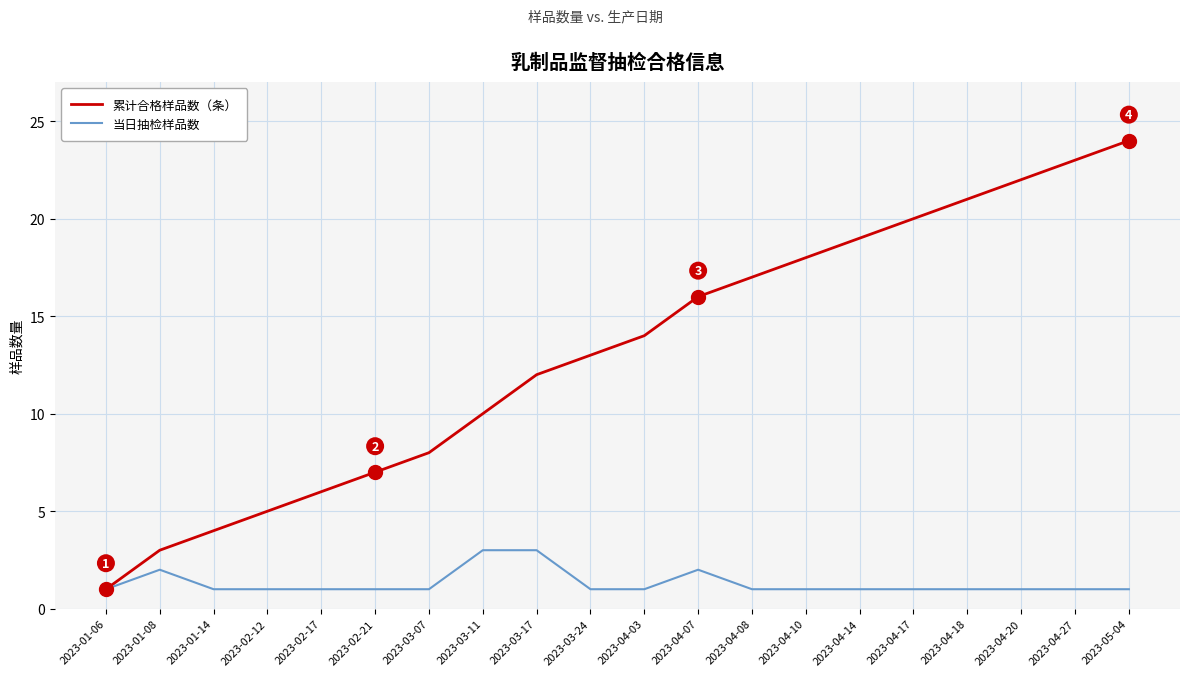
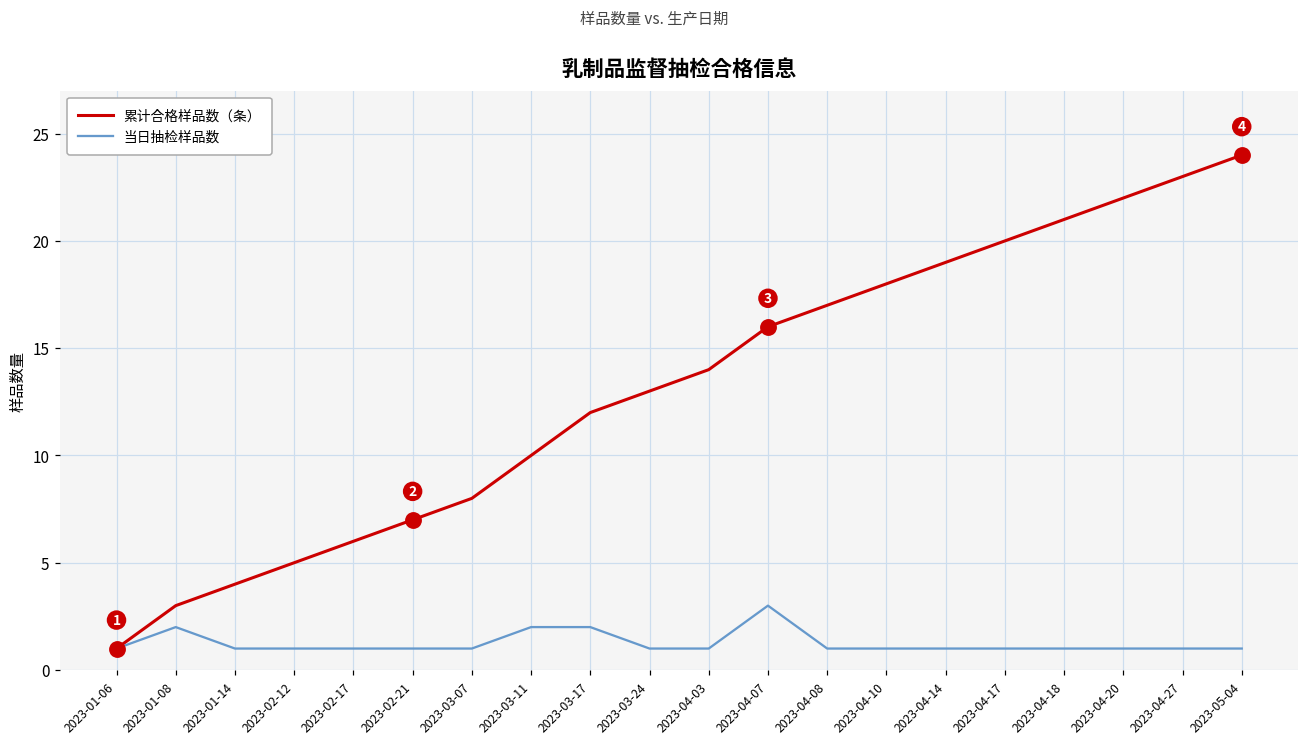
当日抽检样品数, 2023-03-11: 3 -> 2
当日抽检样品数, 2023-03-17: 3 -> 2
当日抽检样品数, 2023-04-07: 2 -> 3
